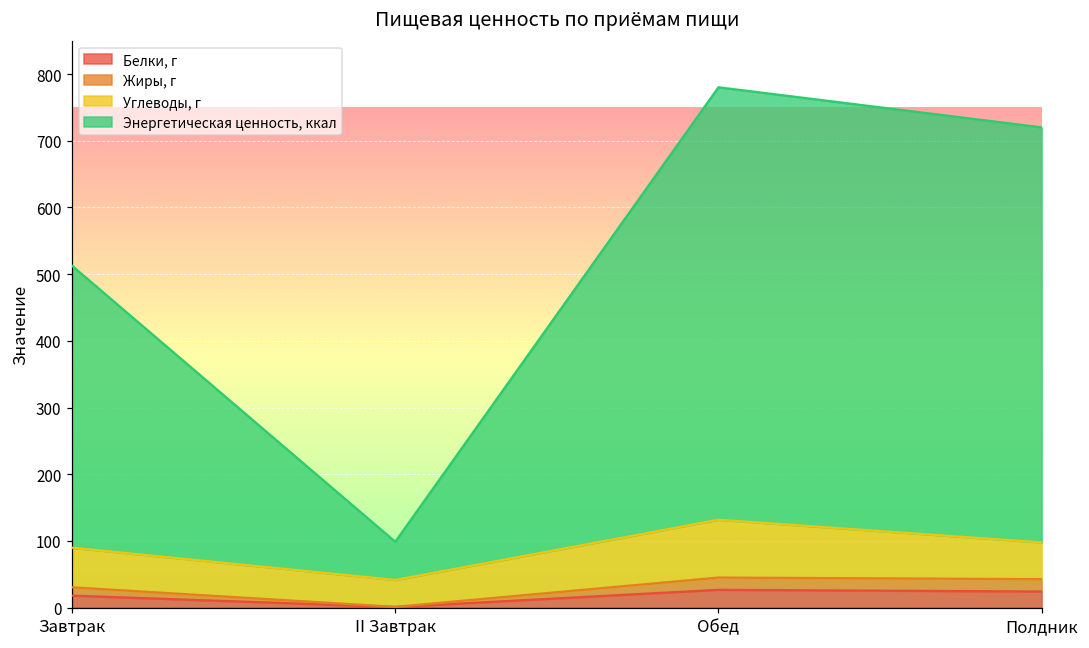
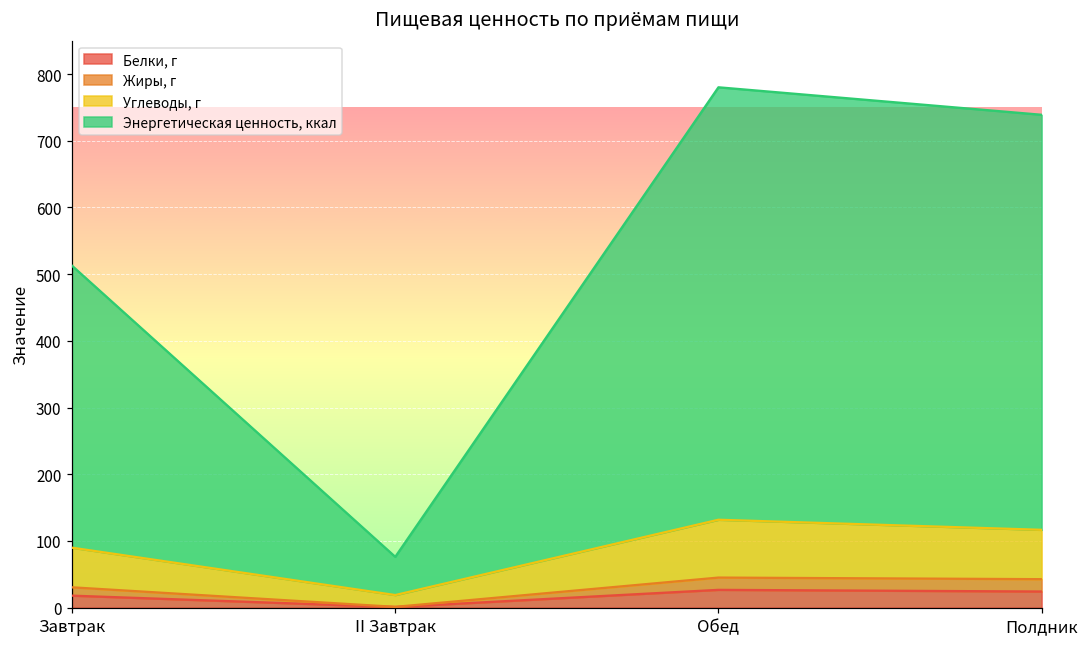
Углеводы, г, II Завтрак: 40 -> 20
Углеводы, г, Полдник: 60 -> 70
